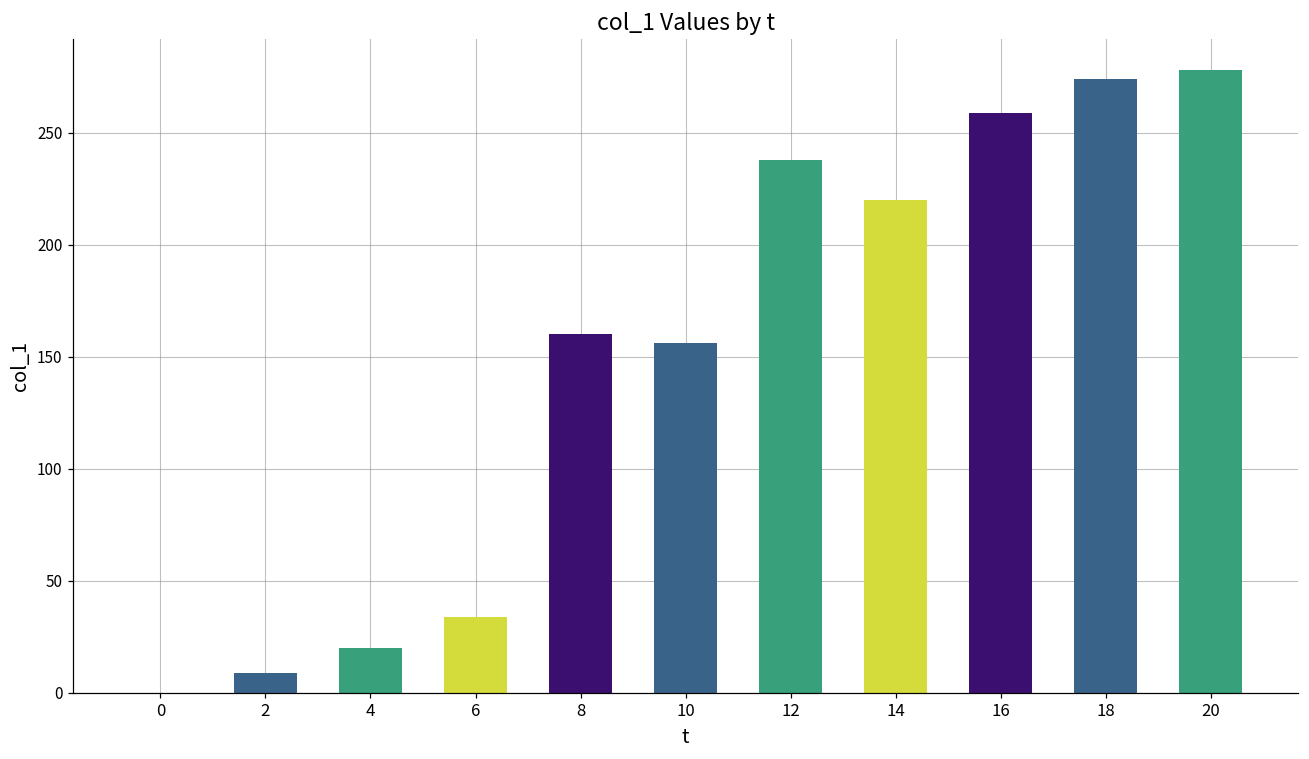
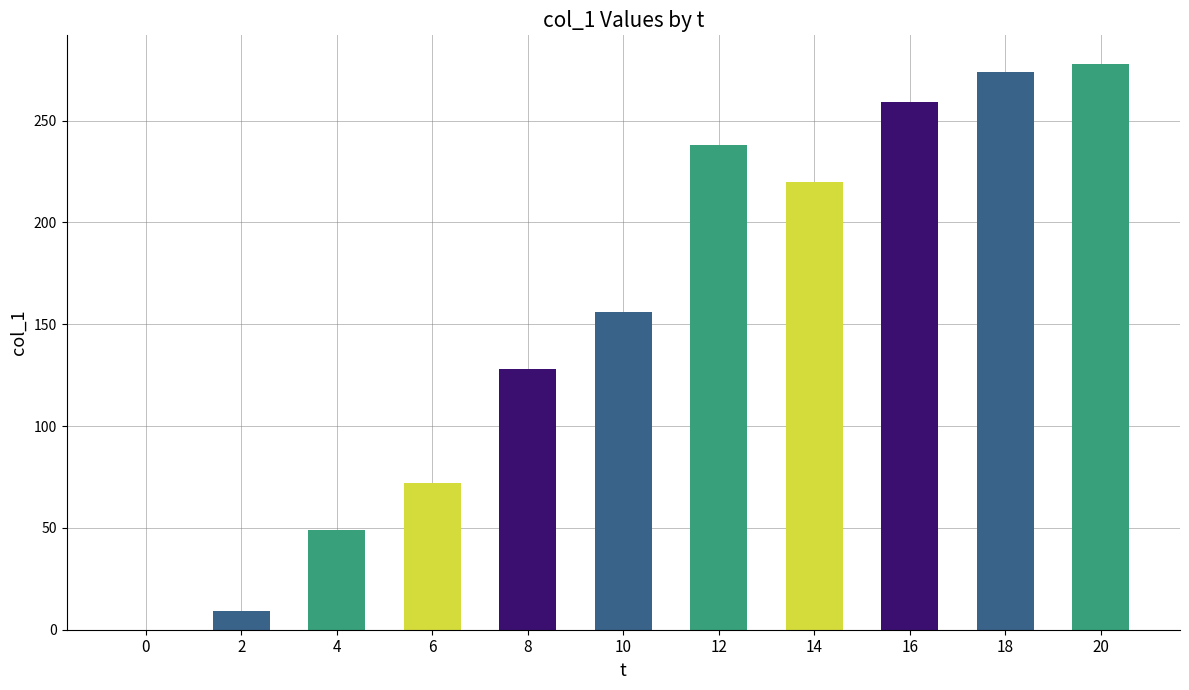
4: 20 -> 49
6: 34 -> 72
8: 160 -> 128
